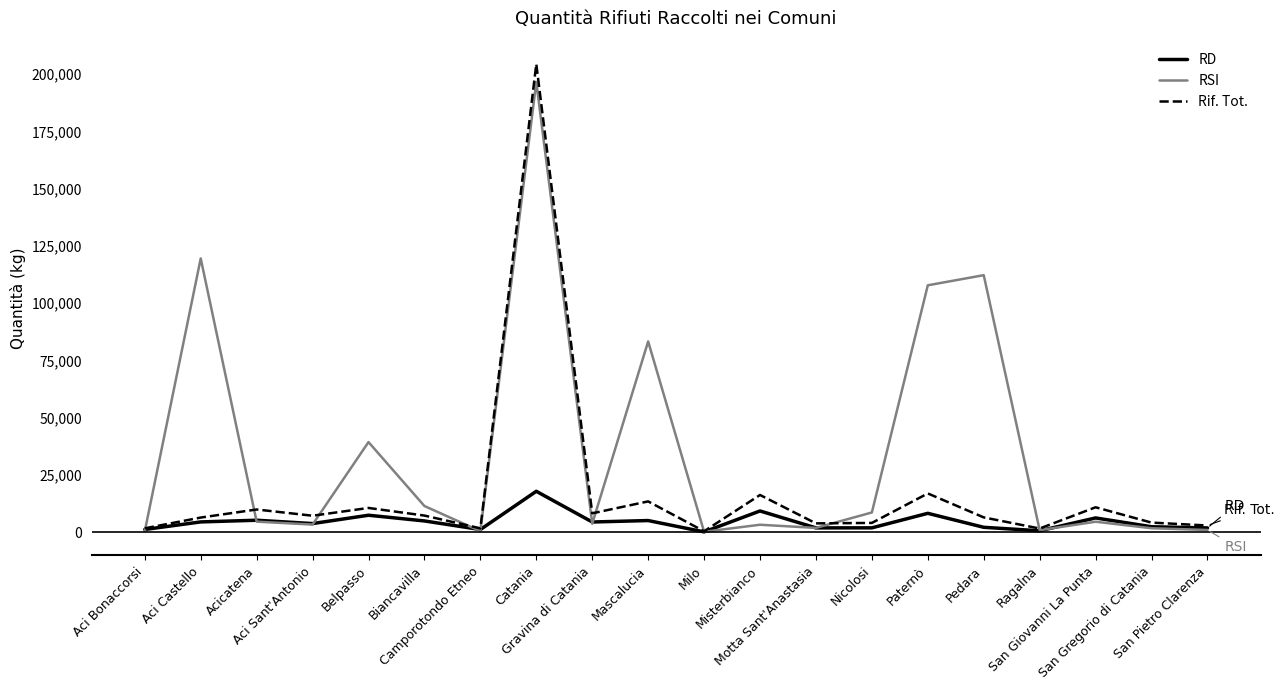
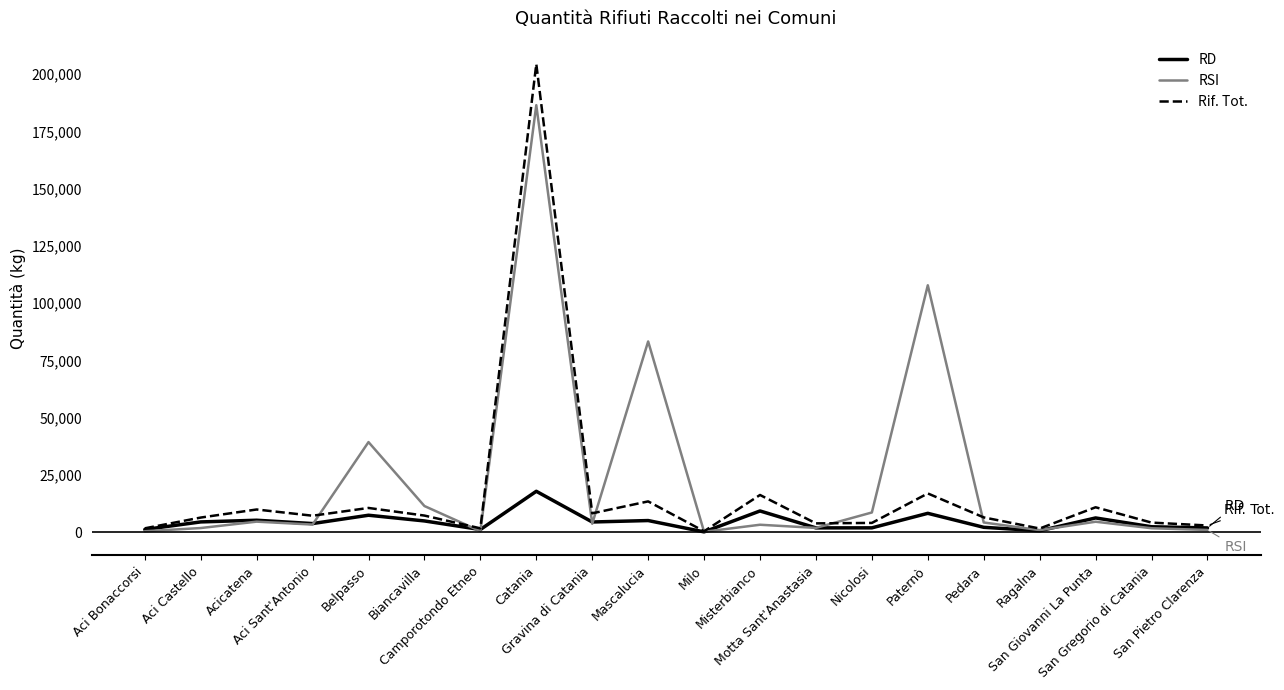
RSI, Aci Castello: 120,000 -> 2,000
RSI, Catania: 197,000 -> 186,000
RSI, Pedara: 112,000 -> 4,000
